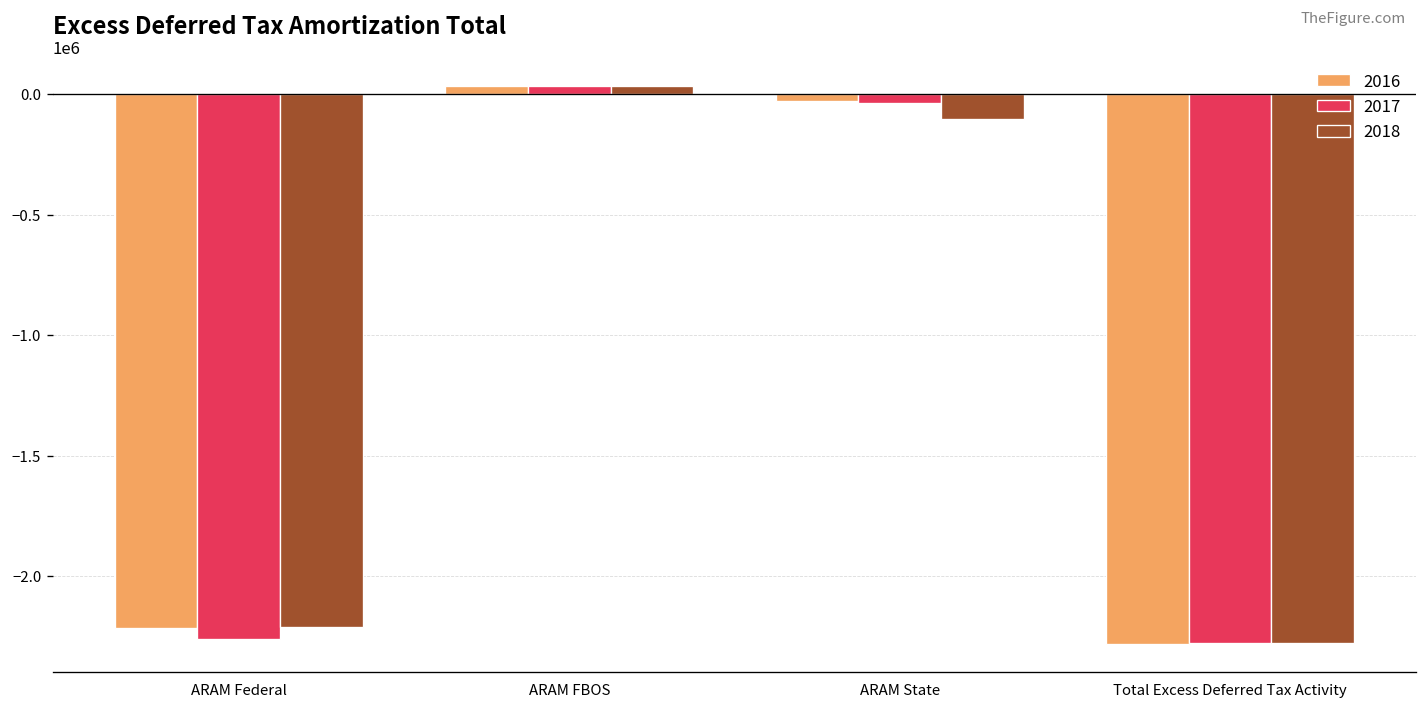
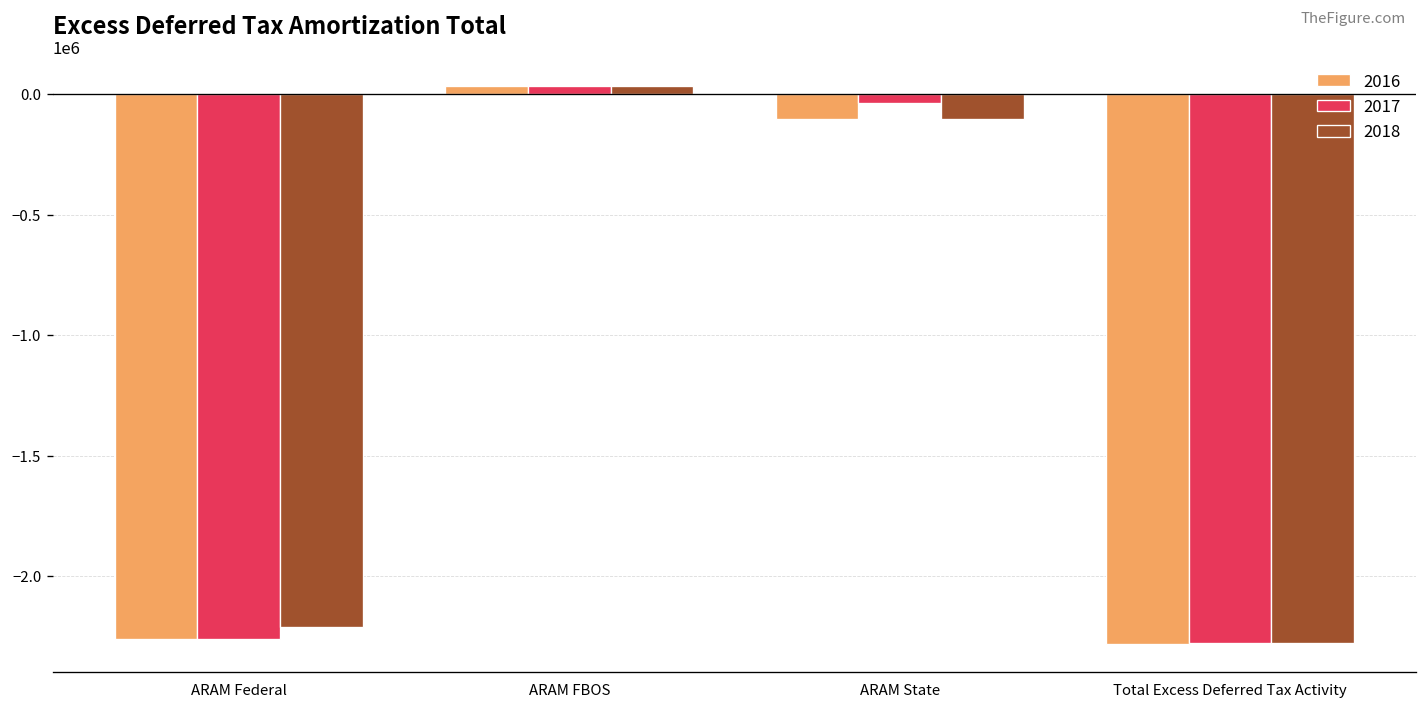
2016, ARAM Federal: -2220000 -> -2260000
2016, ARAM State: -30000 -> -100000
